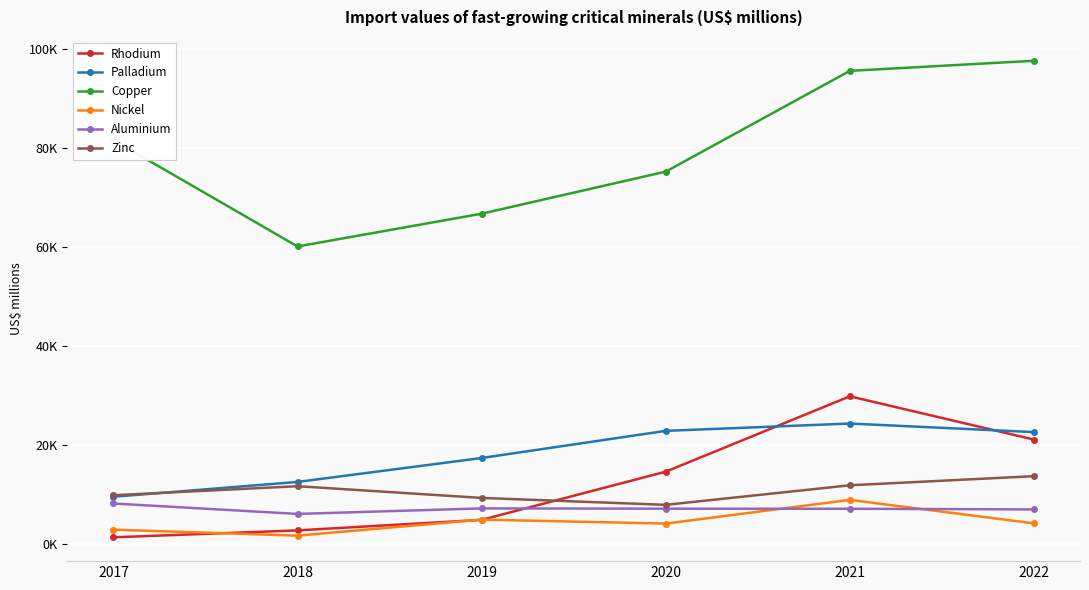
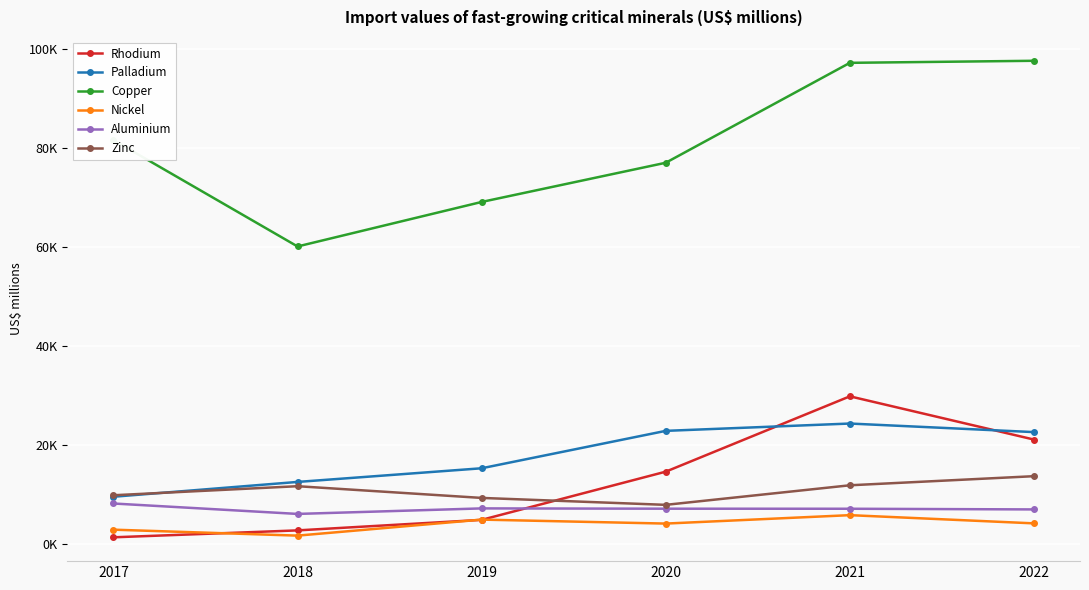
Palladium, 2019: 17000 -> 15000
Copper, 2019: 67000 -> 69000
Copper, 2020: 75000 -> 77000
Copper, 2021: 96000 -> 97000
Nickel, 2021: 9000 -> 6000
